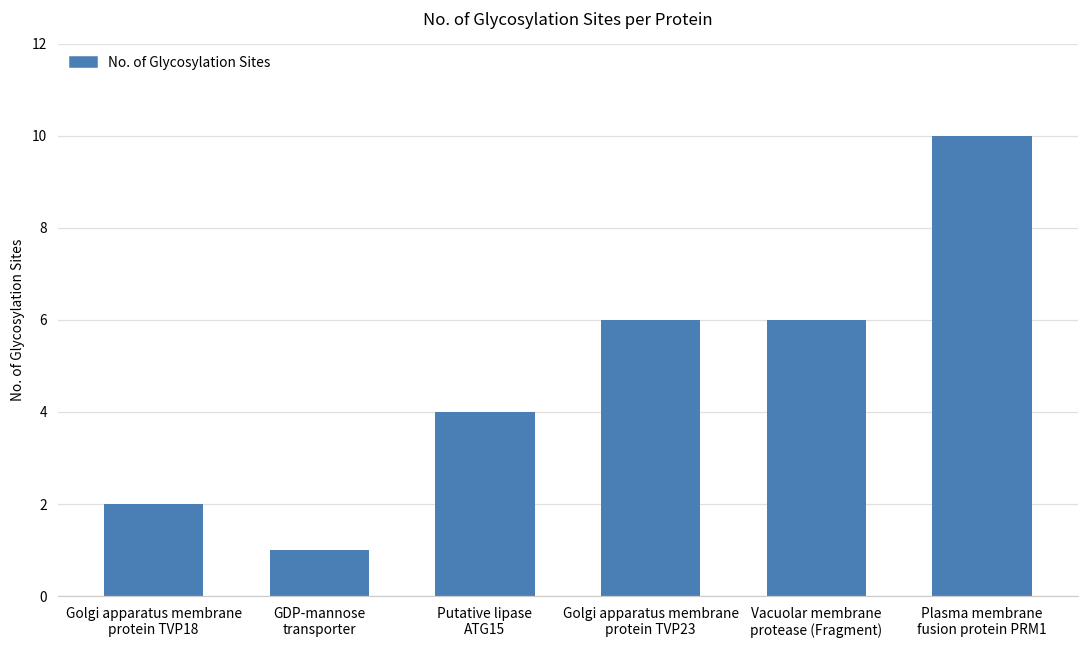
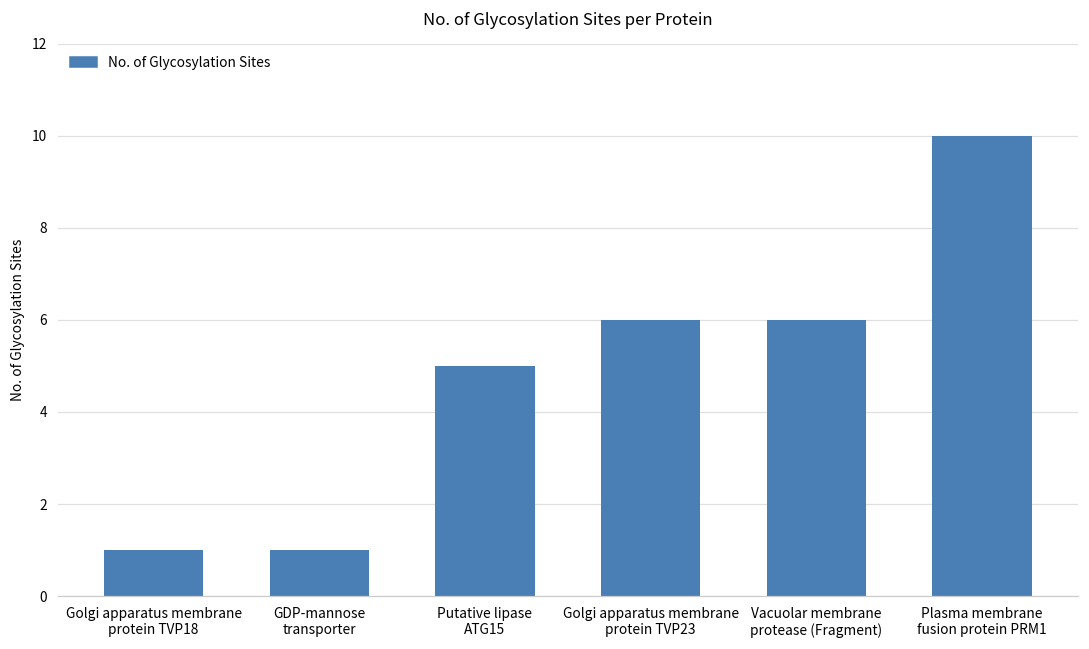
Golgi apparatus membrane protein TVP18: 2 -> 1
Putative lipase ATG15: 4 -> 5
